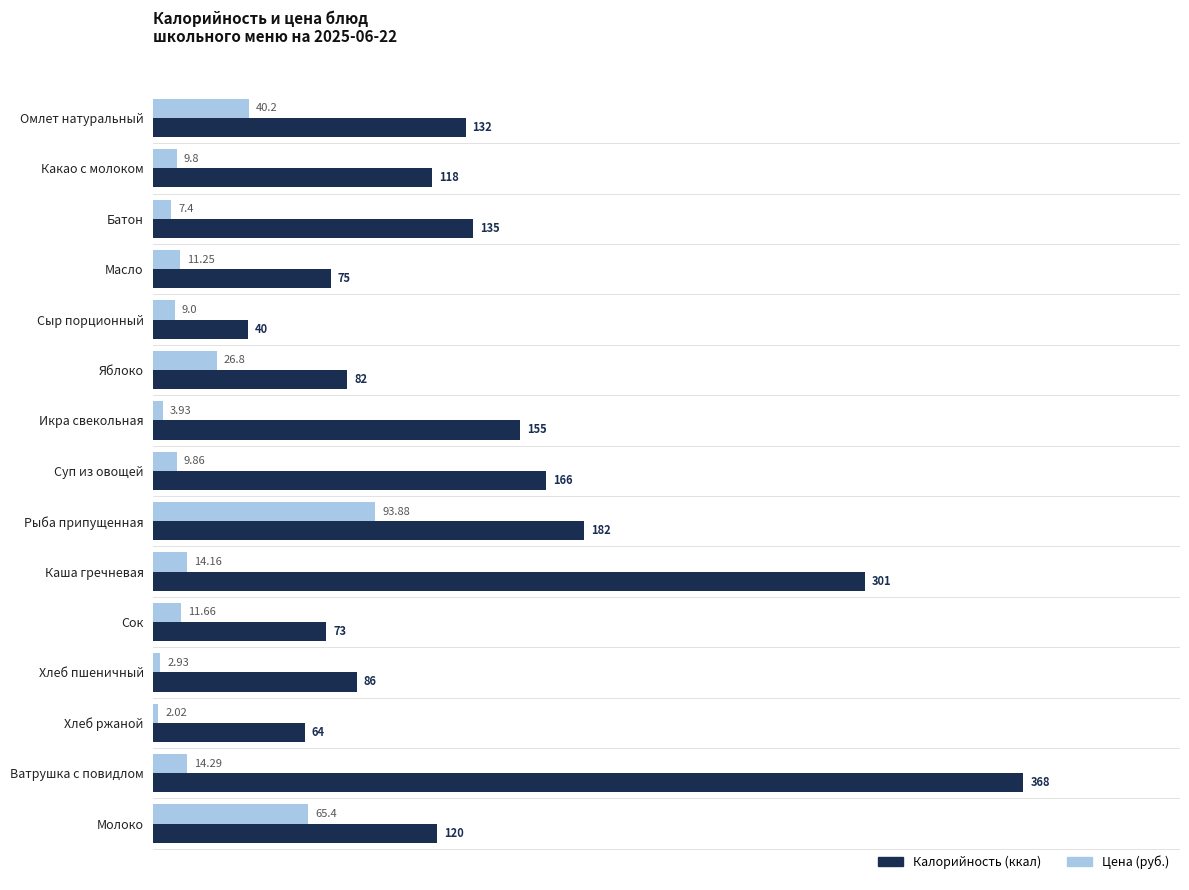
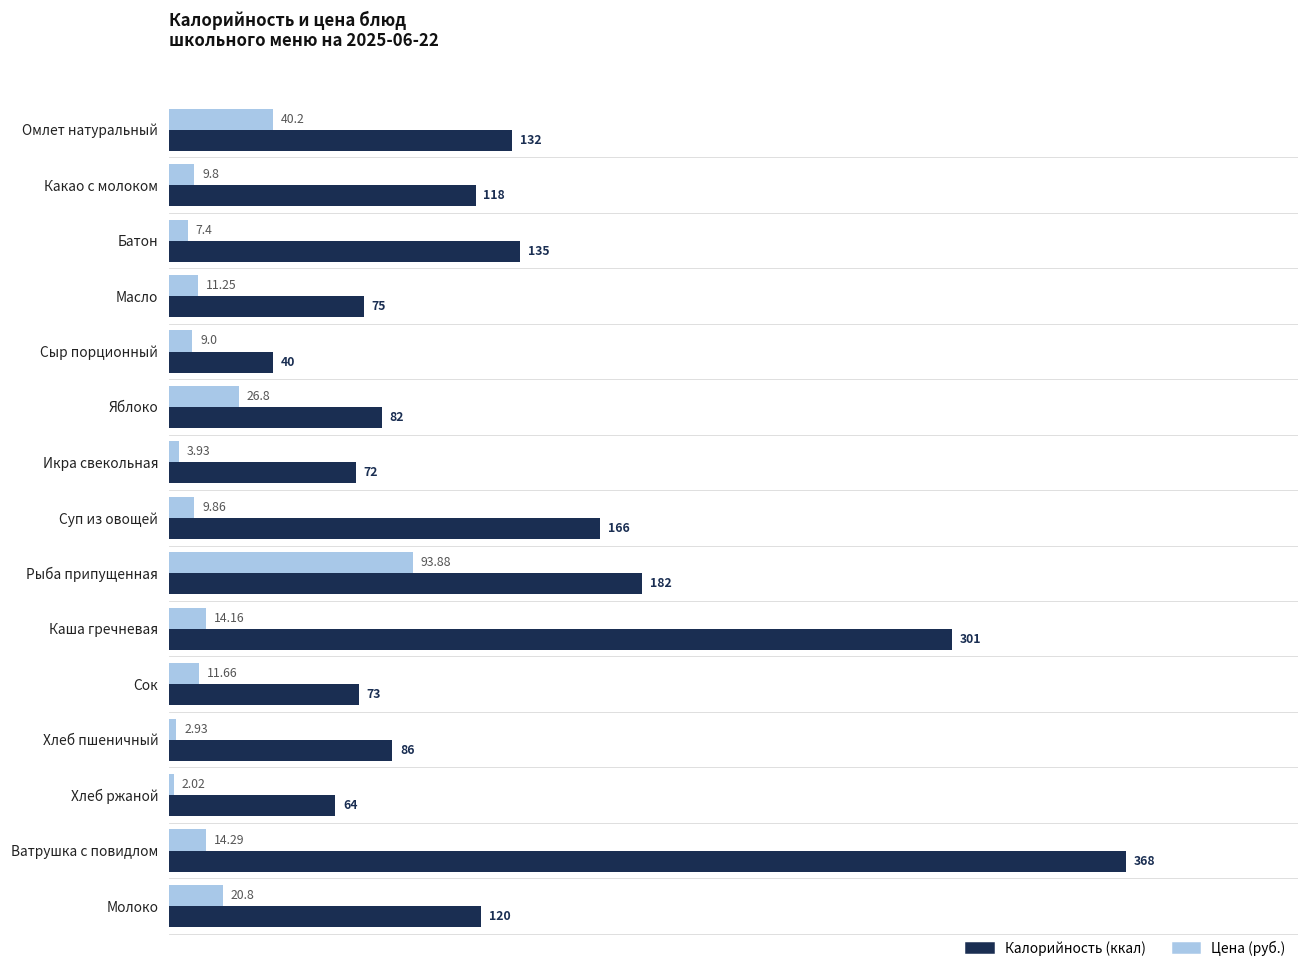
Калорийность (ккал), Икра свекольная: 155 -> 72
Цена (руб.), Молоко: 65.4 -> 20.8
